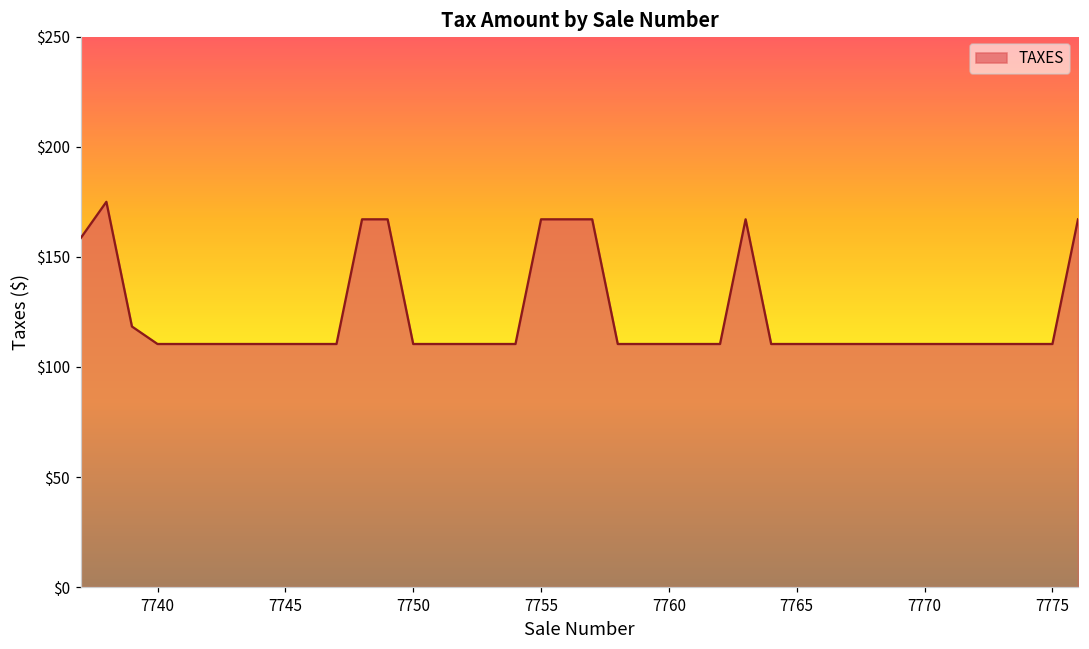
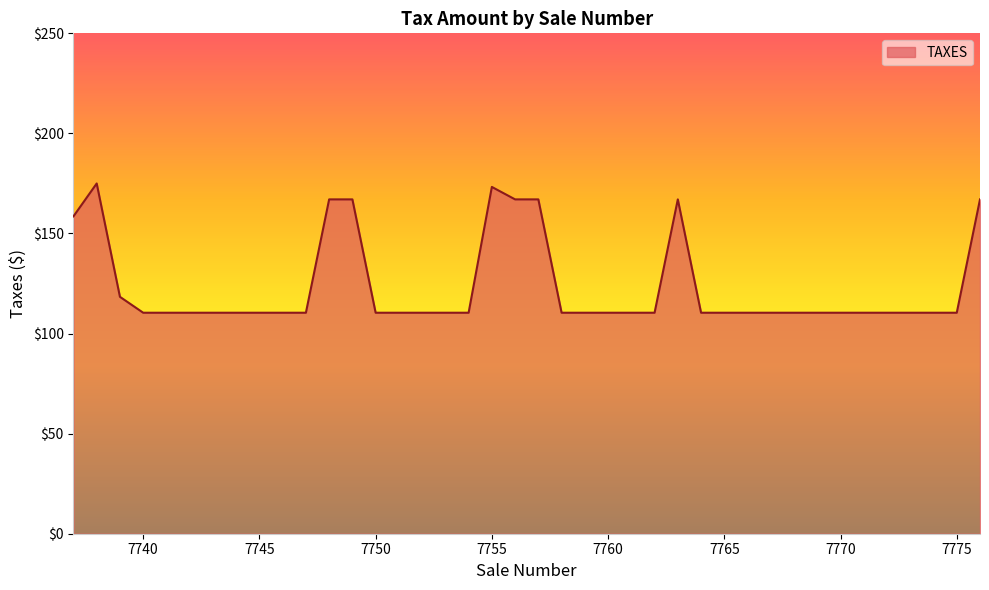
7755: $167 -> $173
